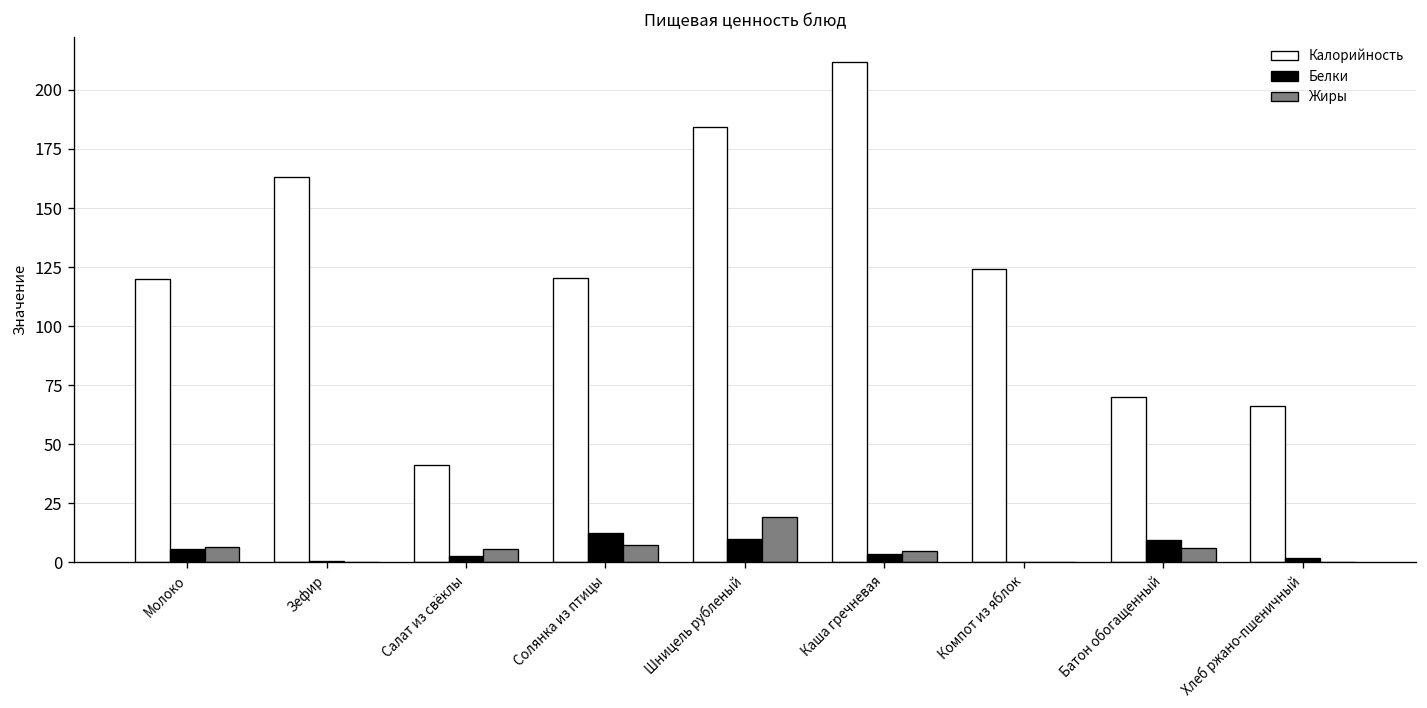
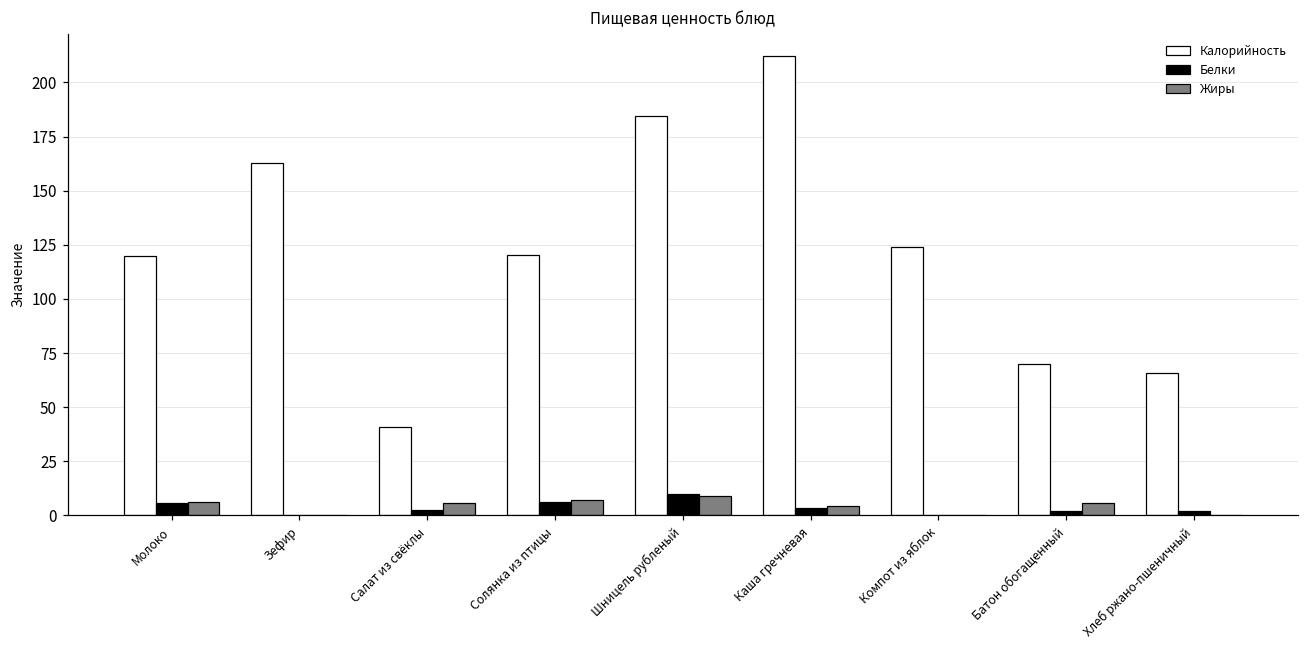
Белки, Солянка из птицы: 13 -> 6
Жиры, Шницель рубленый: 19 -> 9
Белки, Батон обогащенный: 10 -> 2
